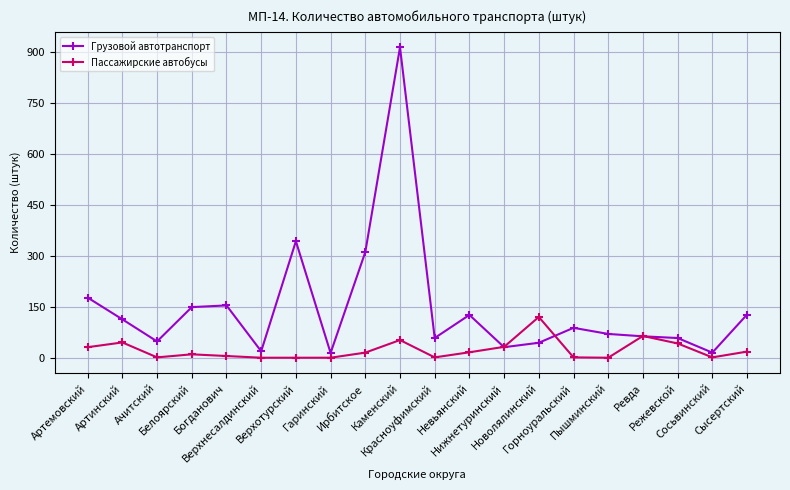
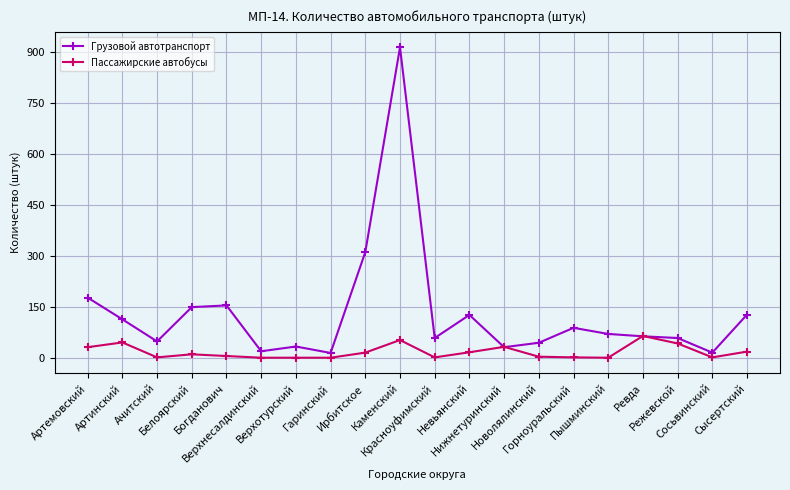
Грузовой автотранспорт, Верхотурский: 340 -> 30
Пассажирские автобусы, Новолялинский: 120 -> 0
